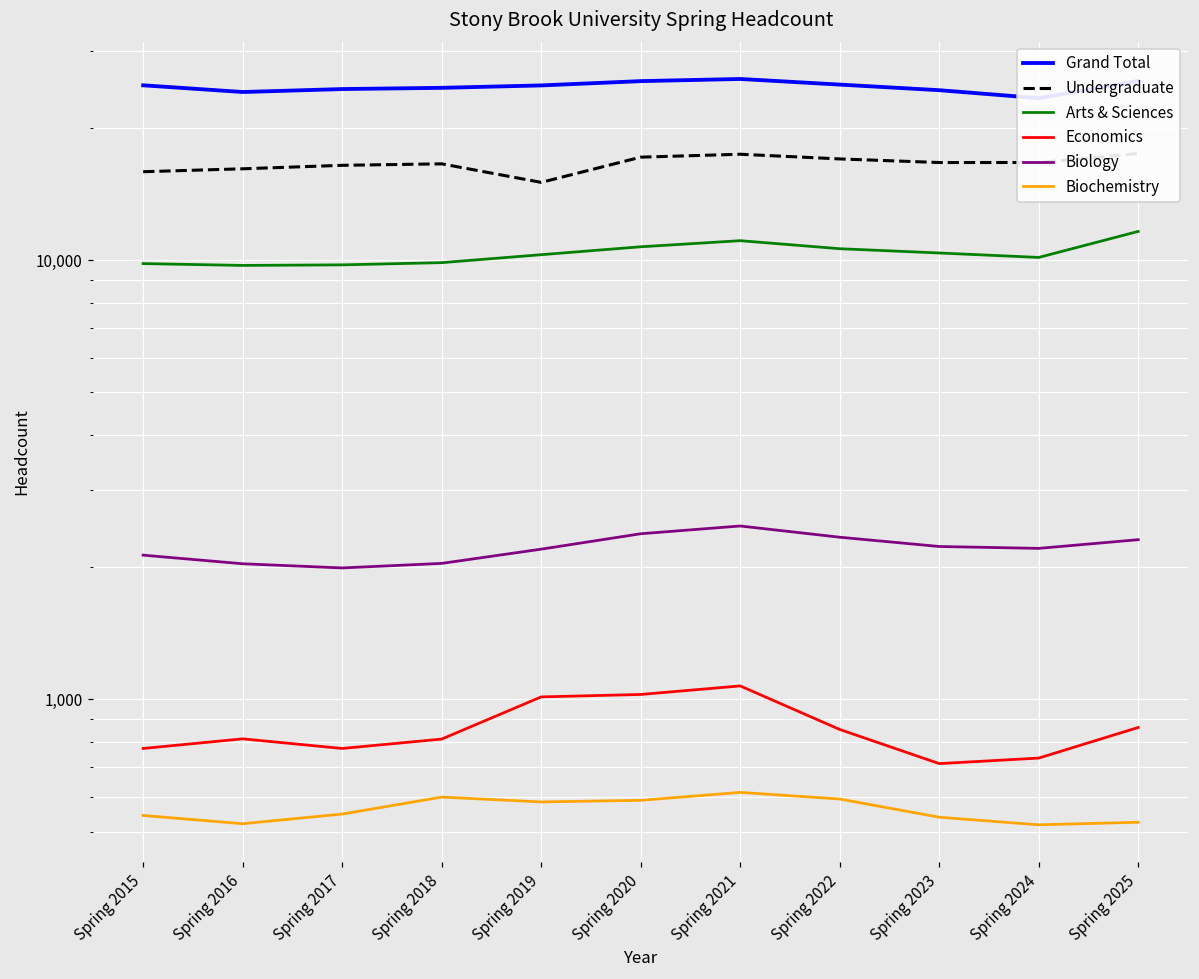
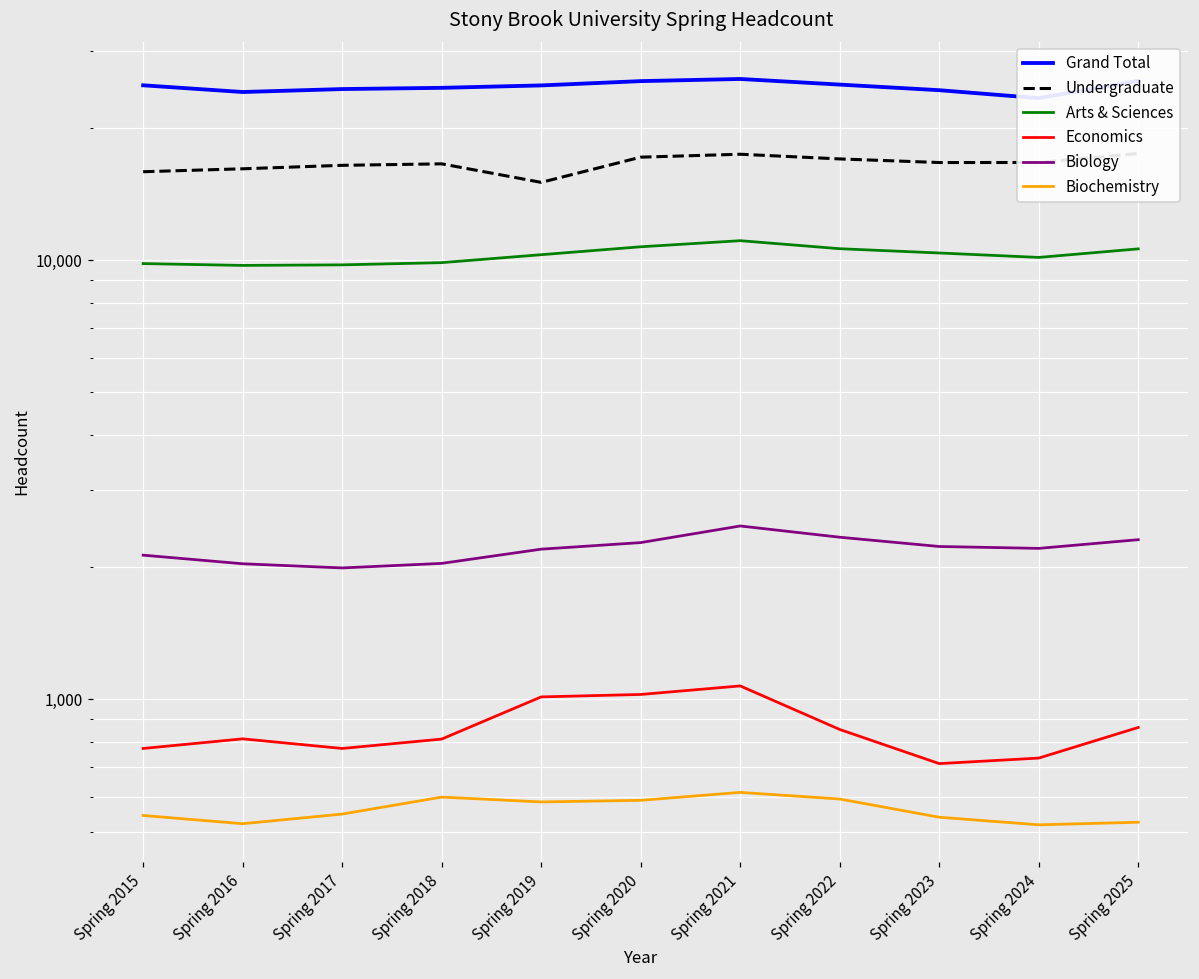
Biology, Spring 2020: 2,400 -> 2,300
Arts & Sciences, Spring 2025: 11,600 -> 10,600
